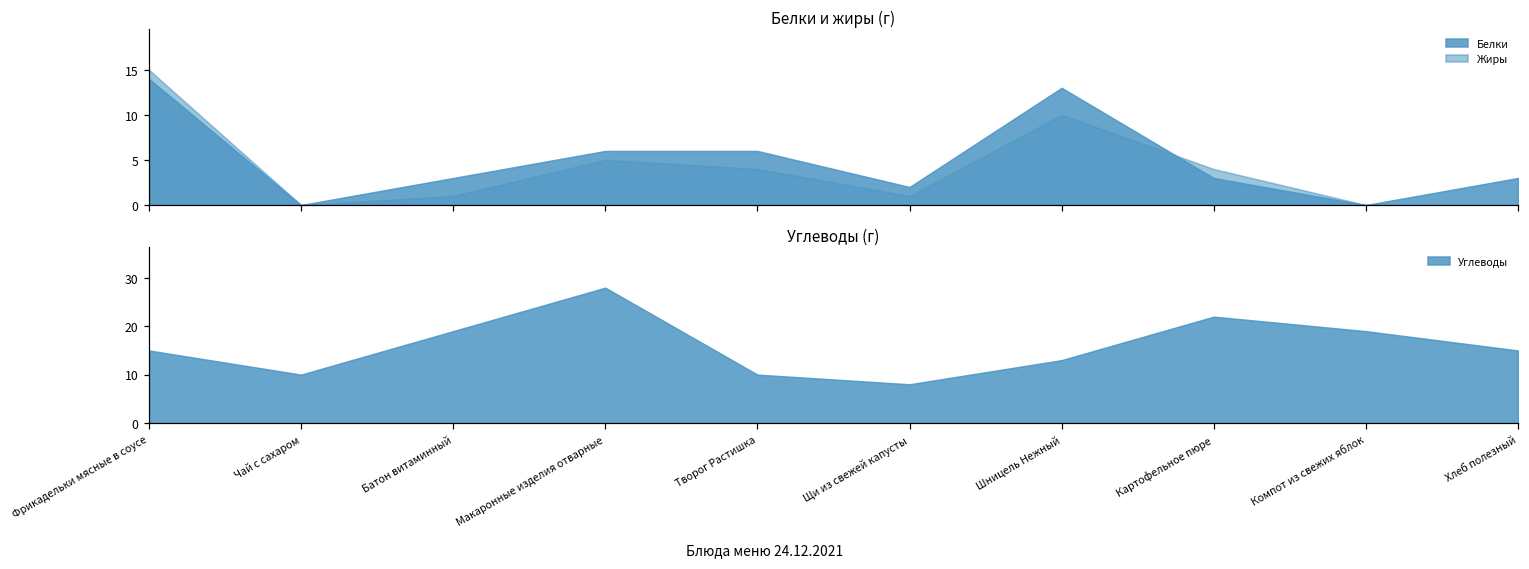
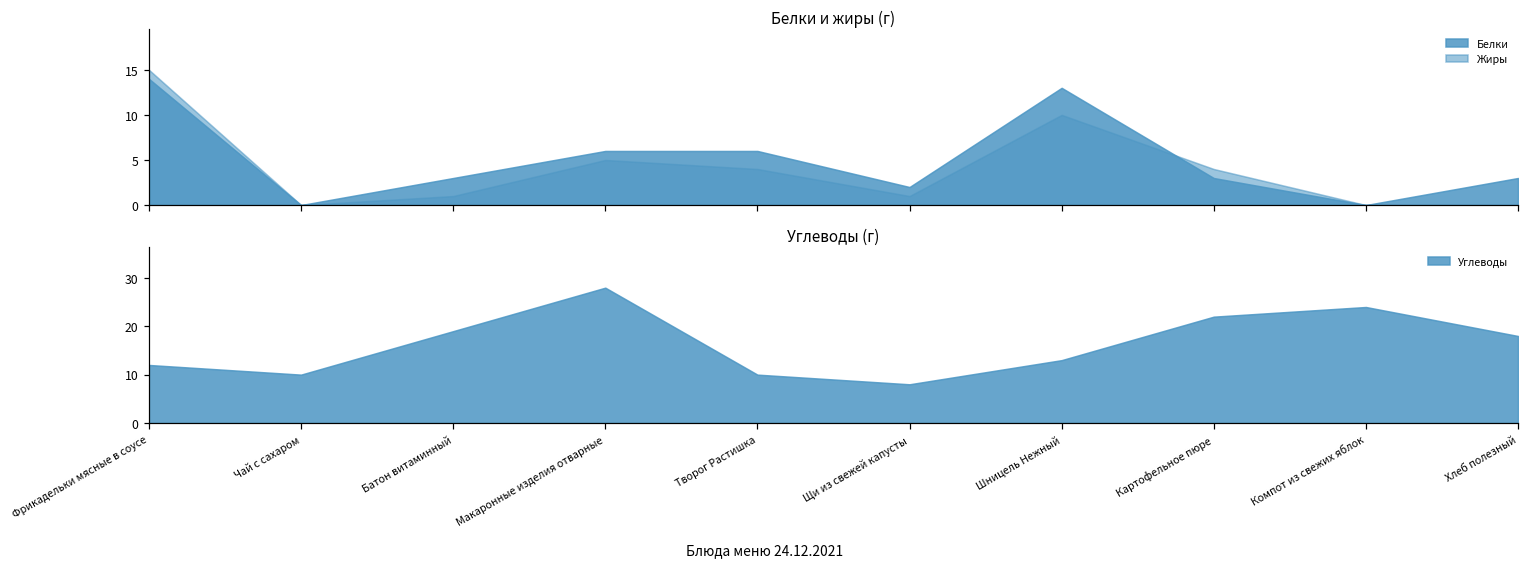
Углеводы (г), Фрикадельки мясные в соусе: 15 -> 12
Углеводы (г), Компот из свежих яблок: 19 -> 24
Углеводы (г), Хлеб полезный: 15 -> 18
